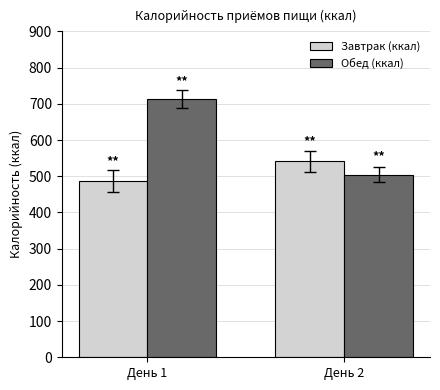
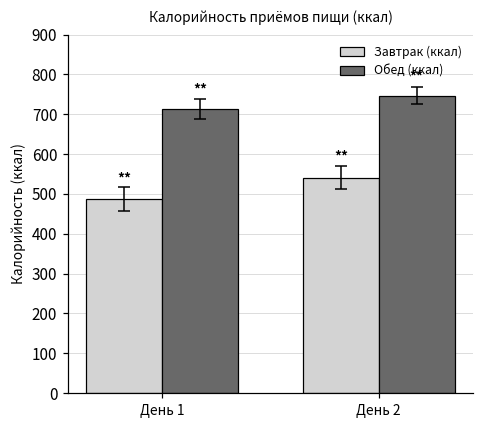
Обед (ккал), День 2: 500 -> 750
